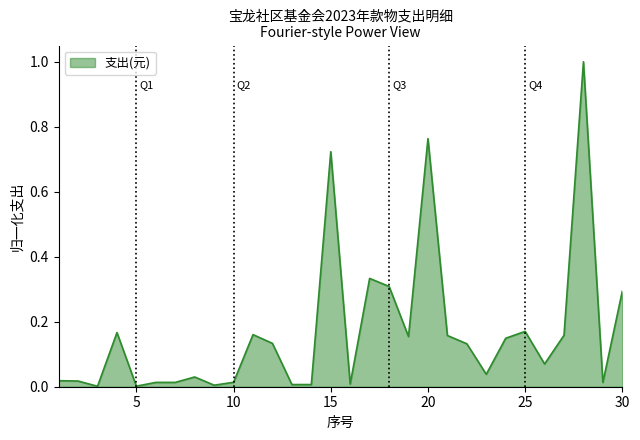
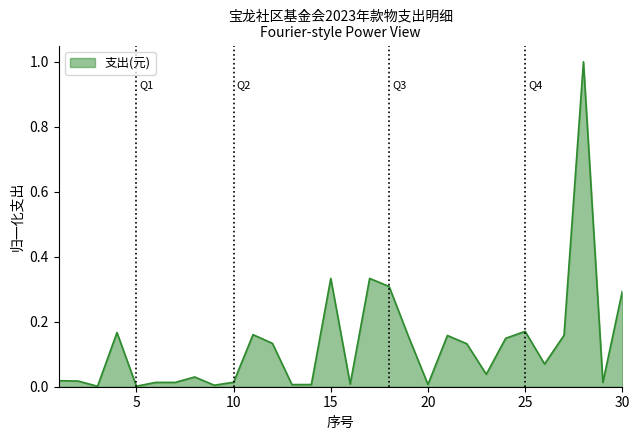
15: 0.72 -> 0.33
20: 0.76 -> 0.01
